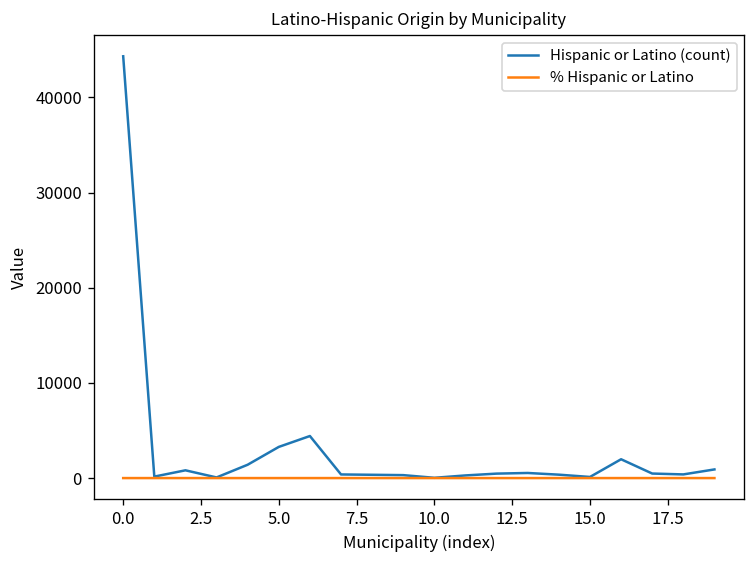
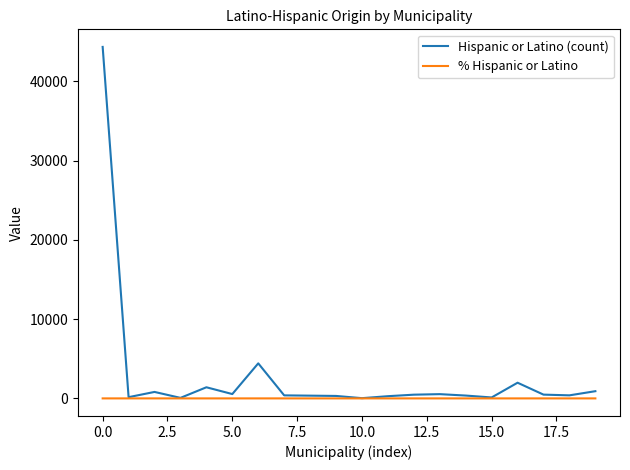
Hispanic or Latino (count), 5.0: 3000 -> 1000
